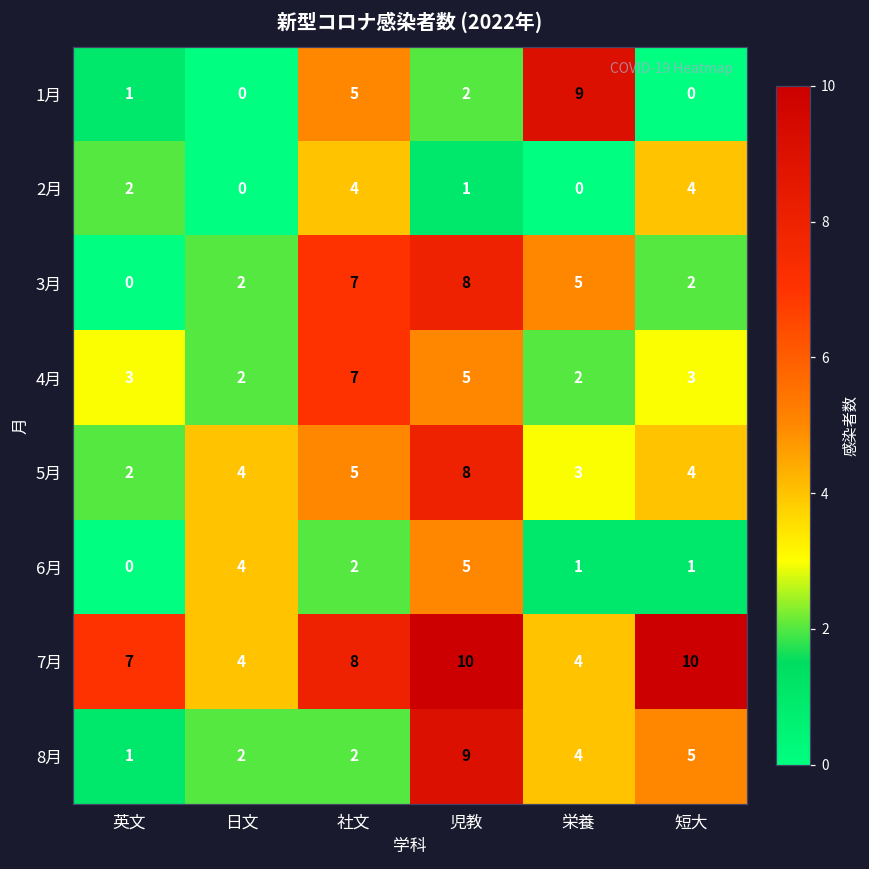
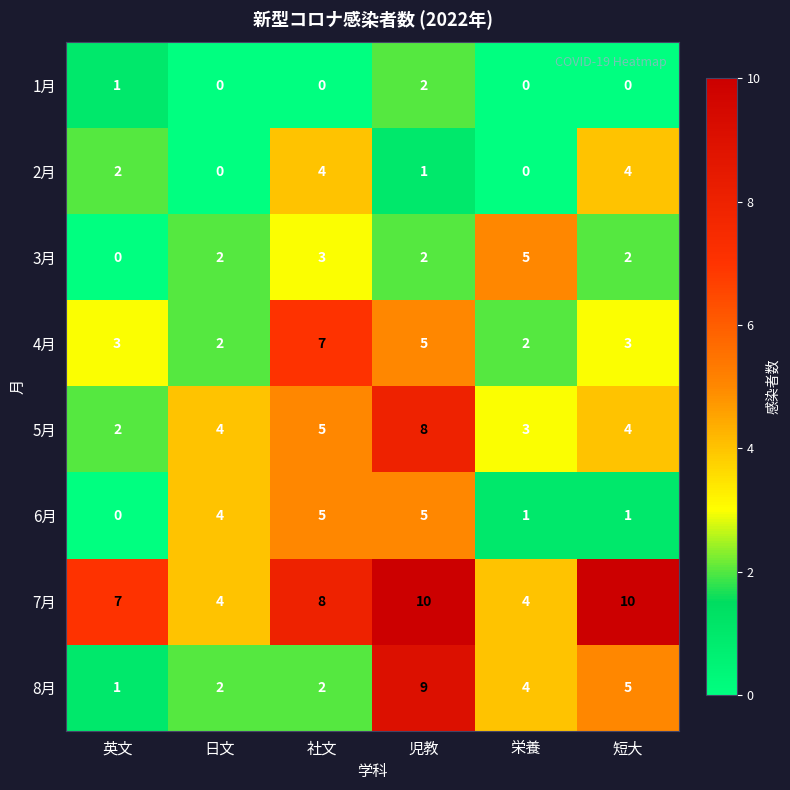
1月, 社文: 5 -> 0
1月, 栄養: 9 -> 0
3月, 社文: 7 -> 3
3月, 児教: 8 -> 2
6月, 社文: 2 -> 5
